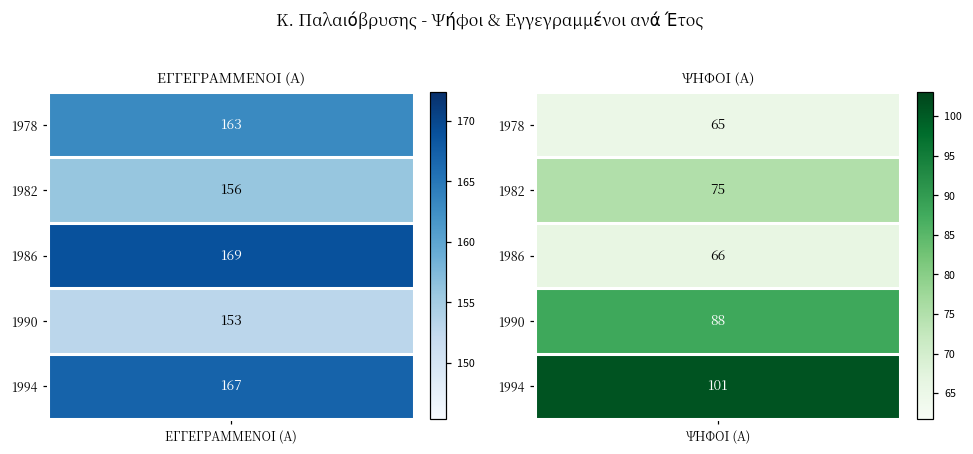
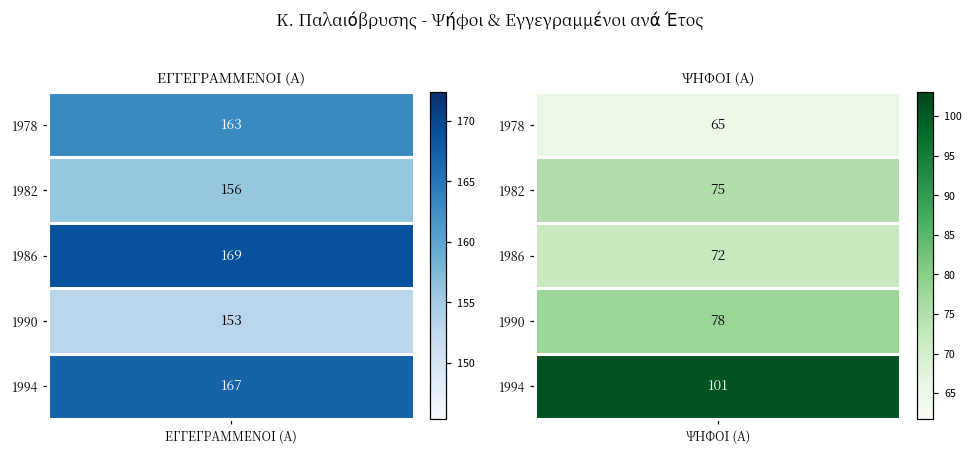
ΨΗΦΟΙ (Α), 1986, ΨΗΦΟΙ (Α): 66 -> 72
ΨΗΦΟΙ (Α), 1990, ΨΗΦΟΙ (Α): 88 -> 78
